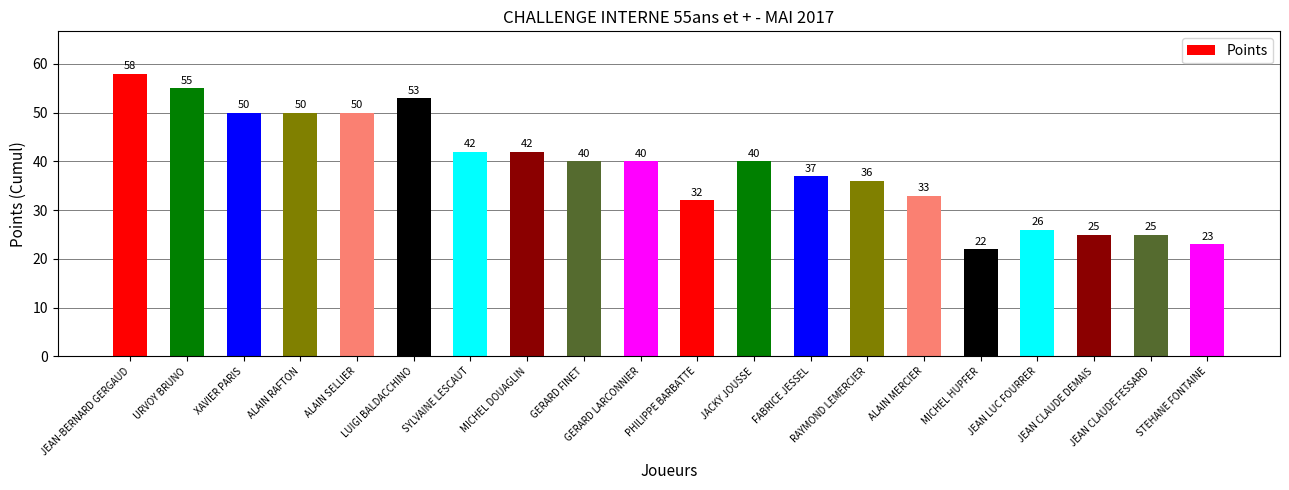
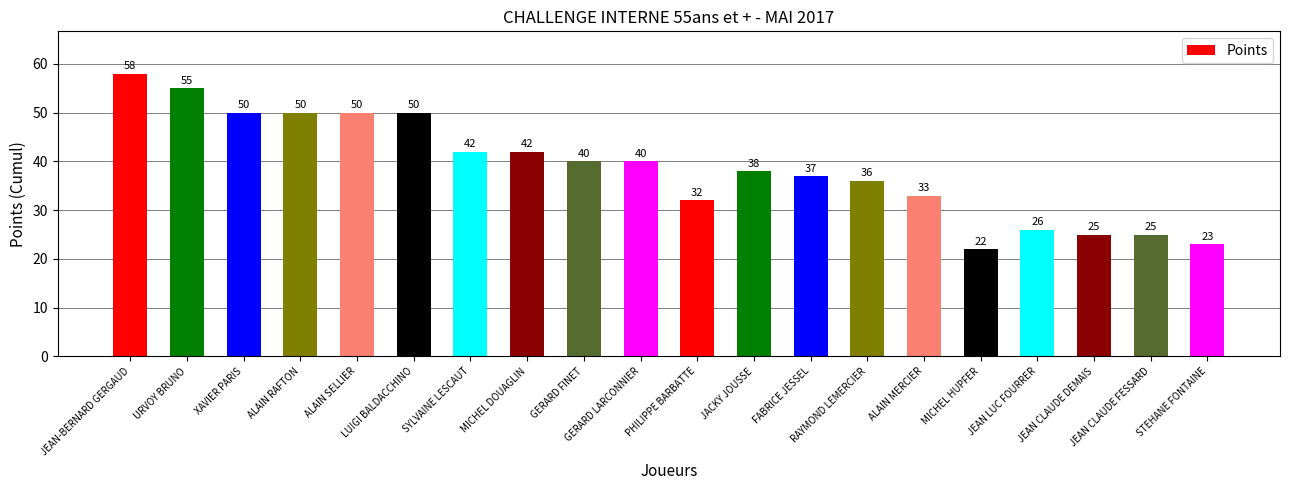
LUIGI BALDACCHINO: 53 -> 50
JACKY JOUSSE: 40 -> 38
